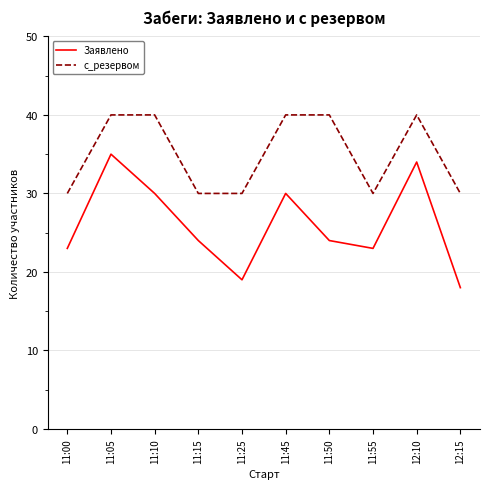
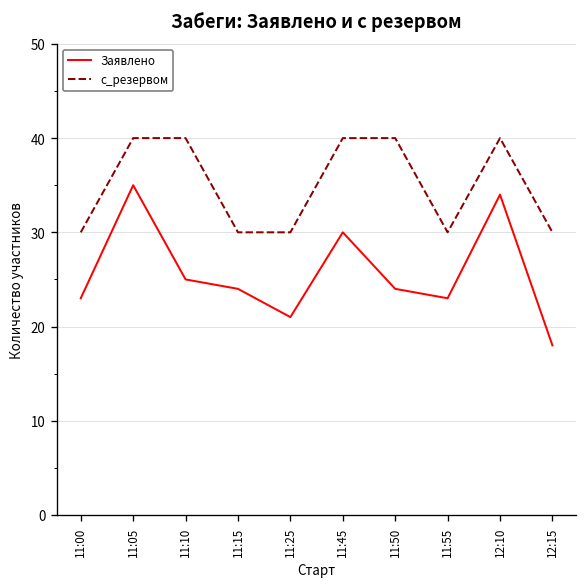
Заявлено, 11:10: 30 -> 25
Заявлено, 11:25: 19 -> 21
